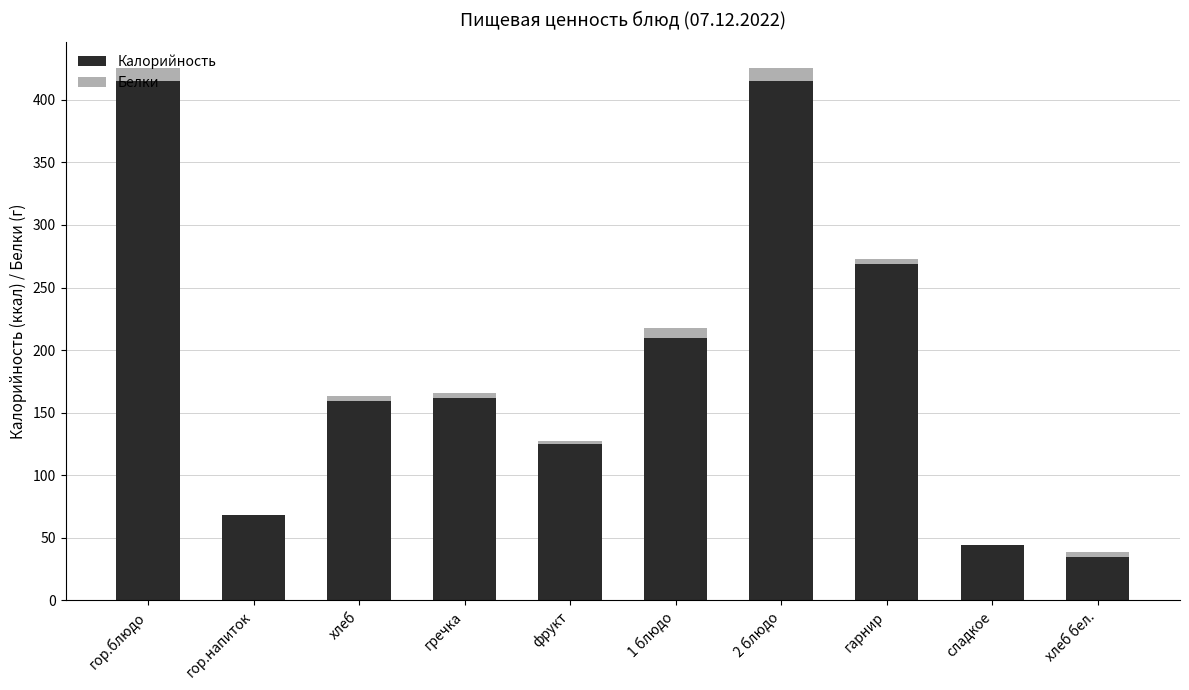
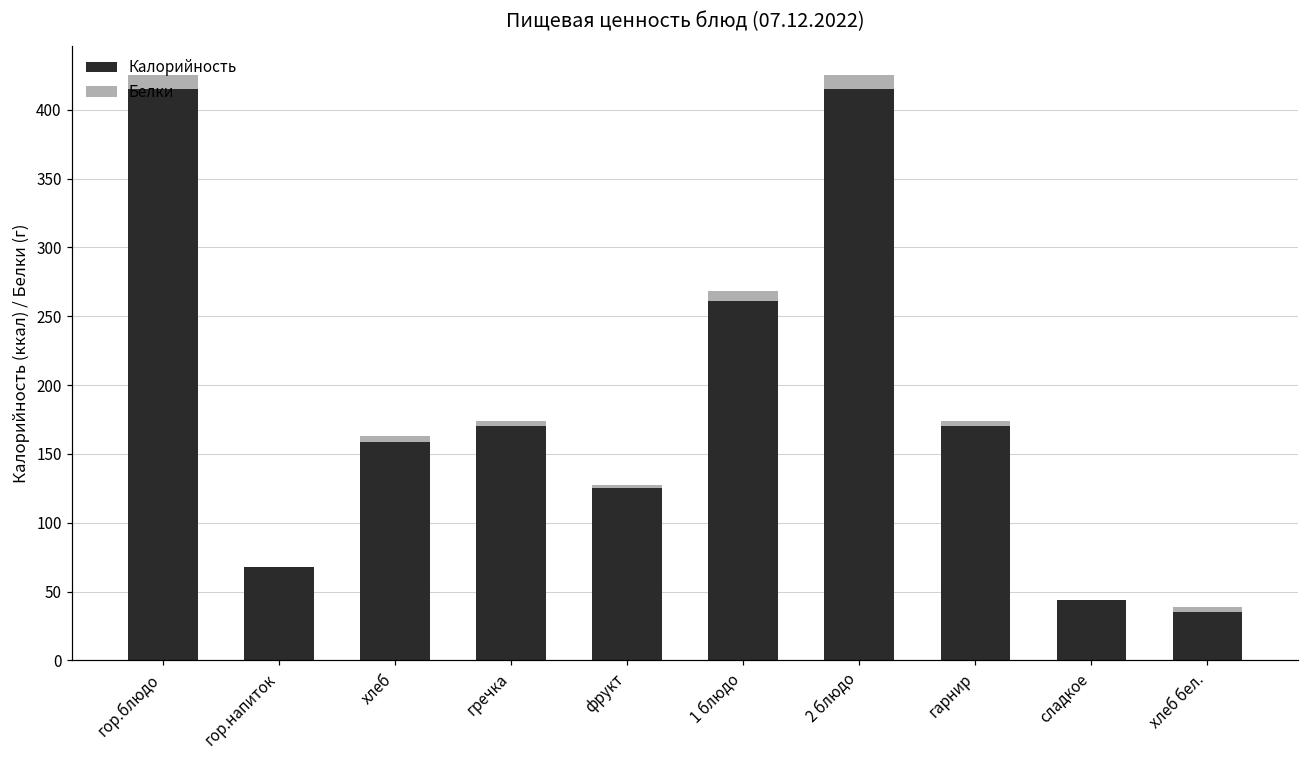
Калорийность, гречка: 162 -> 170
Калорийность, 1 блюдо: 210 -> 261
Калорийность, гарнир: 269 -> 170
